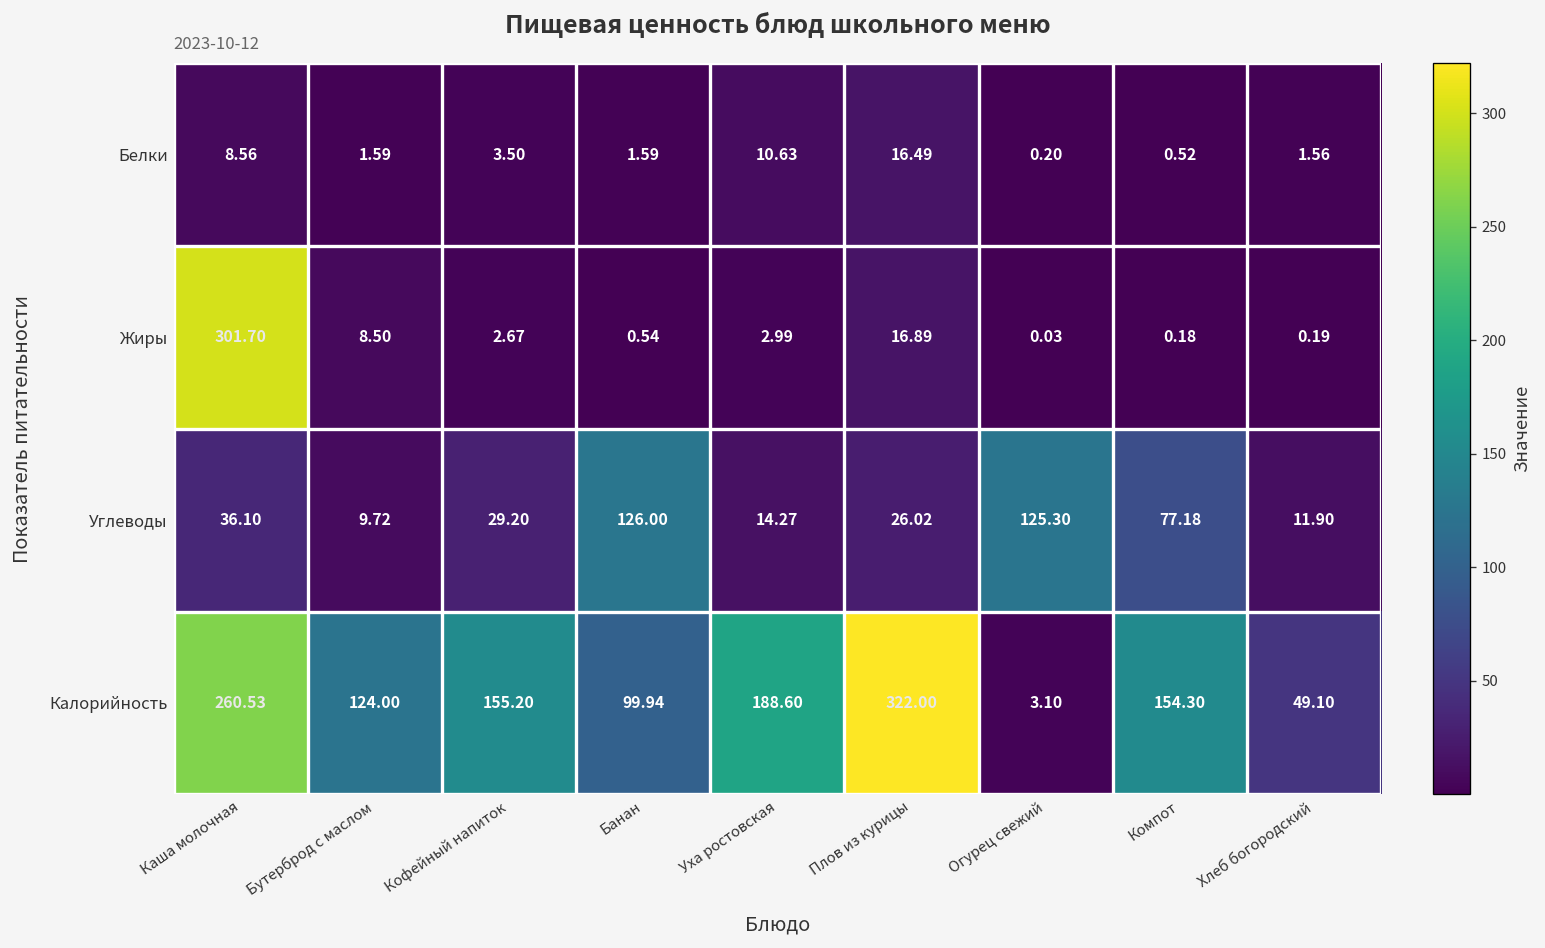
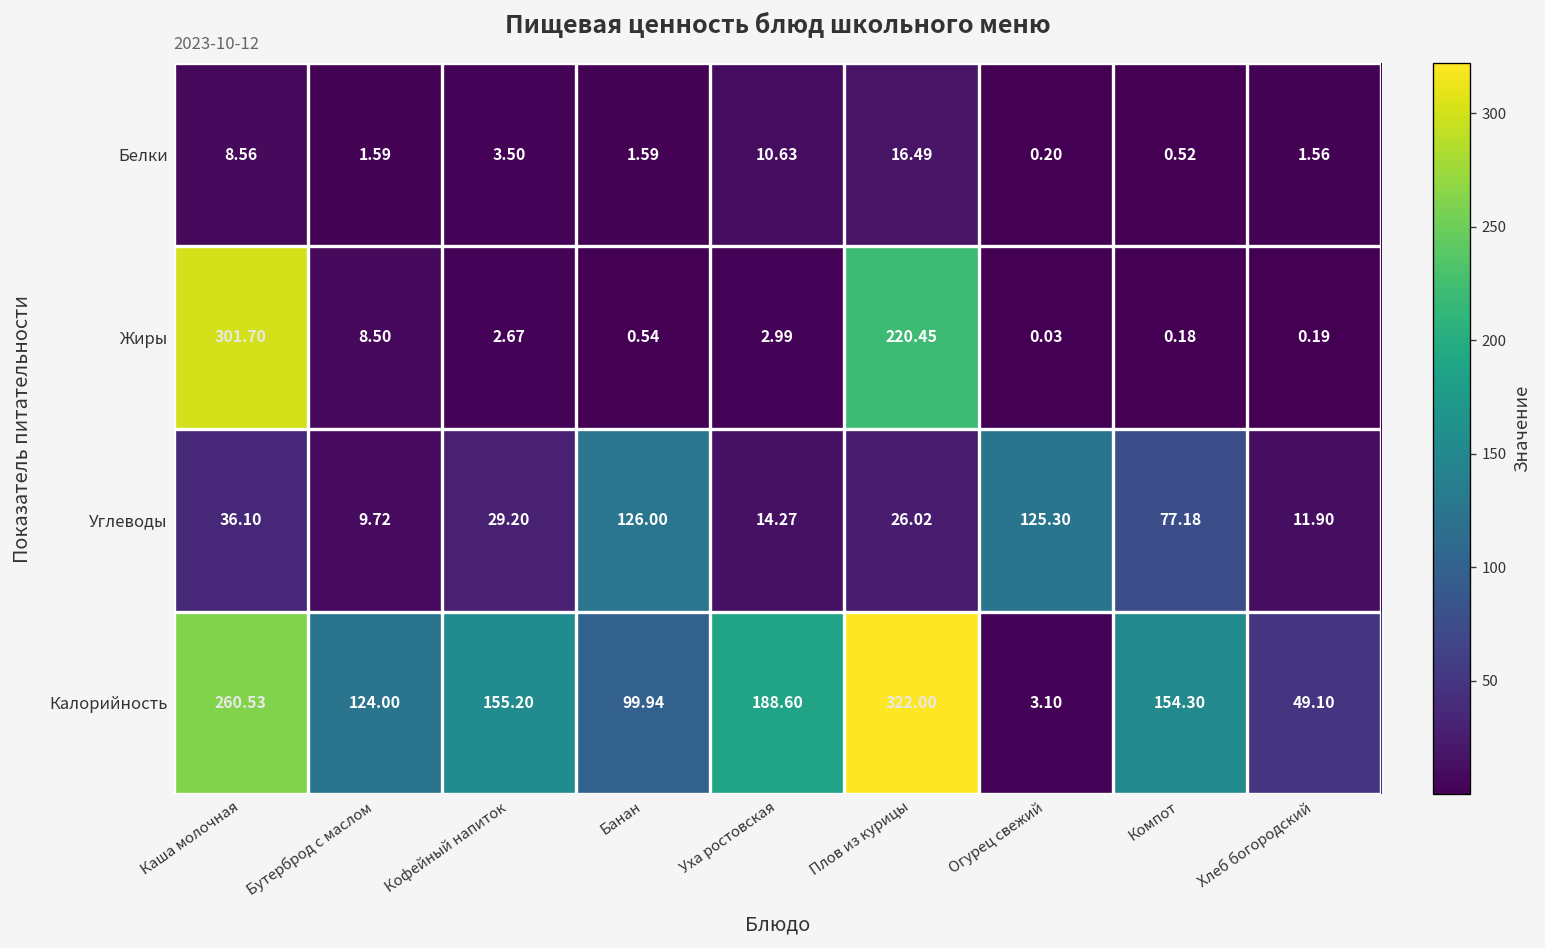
Жиры, Плов из курицы: 16.89 -> 220.45
